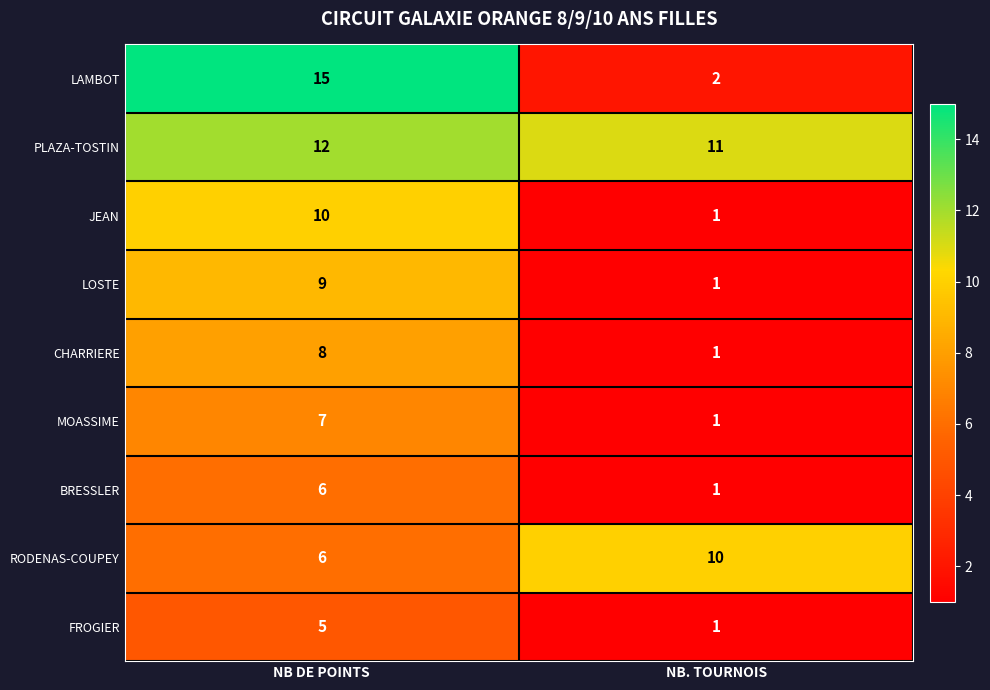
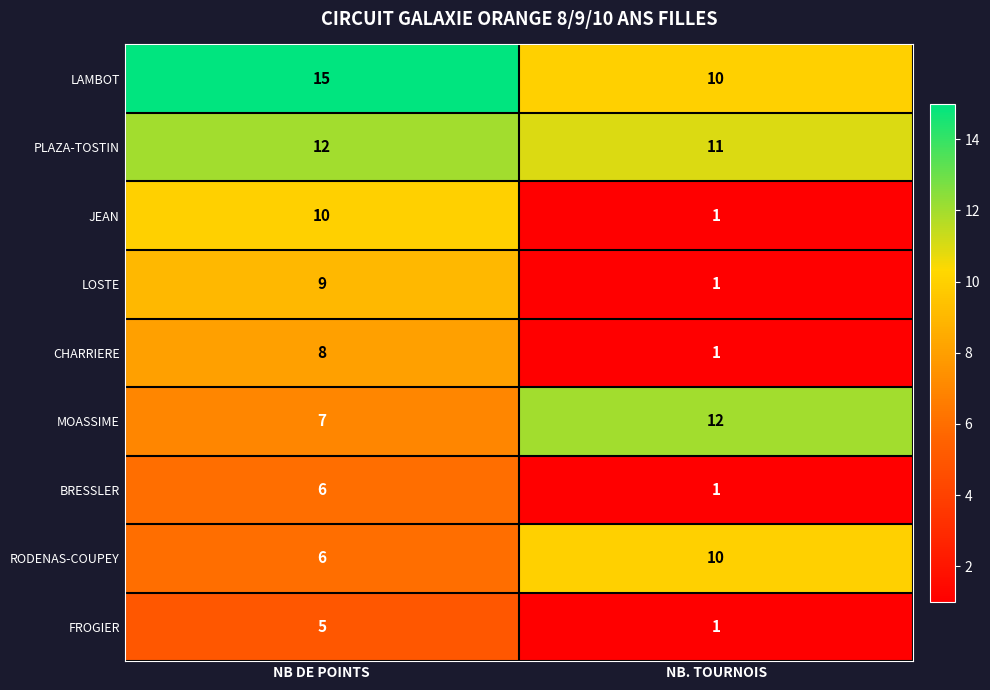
LAMBOT, NB. TOURNOIS: 2 -> 10
MOASSIME, NB. TOURNOIS: 1 -> 12
